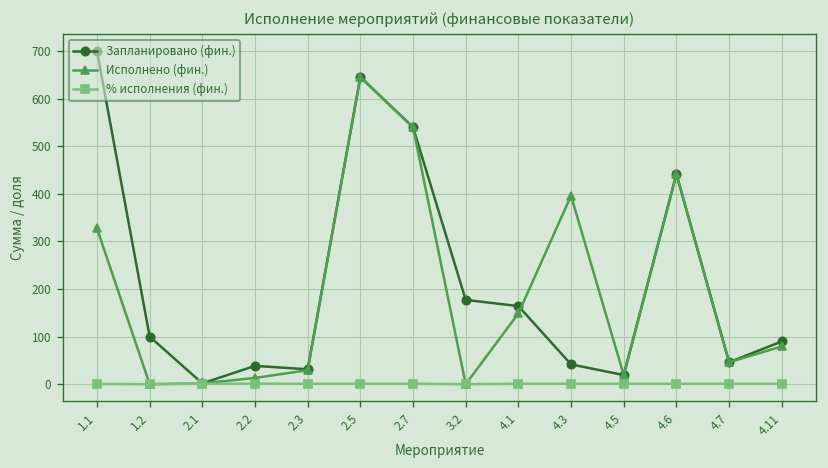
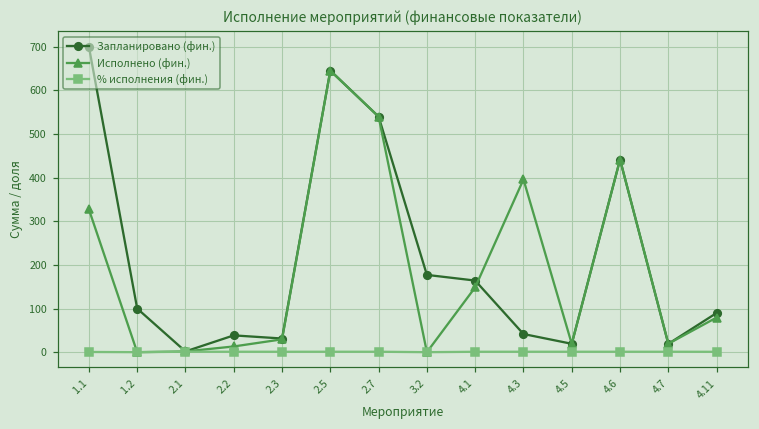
Запланировано (фин.), 4.7: 50 -> 20
Исполнено (фин.), 4.7: 50 -> 20
